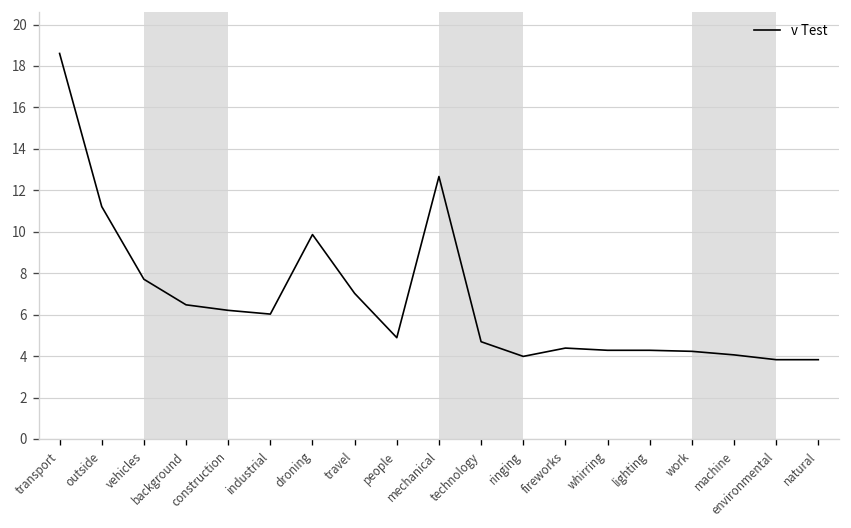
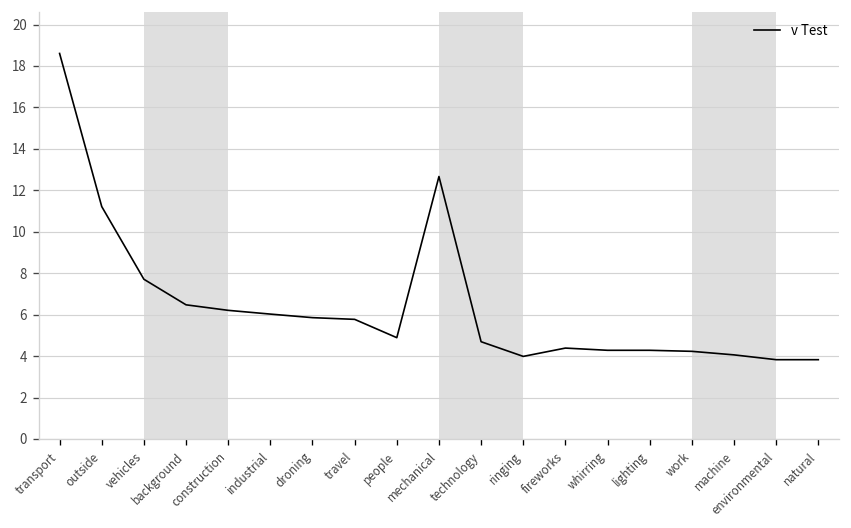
droning: 9.9 -> 5.9
travel: 7.0 -> 5.8
